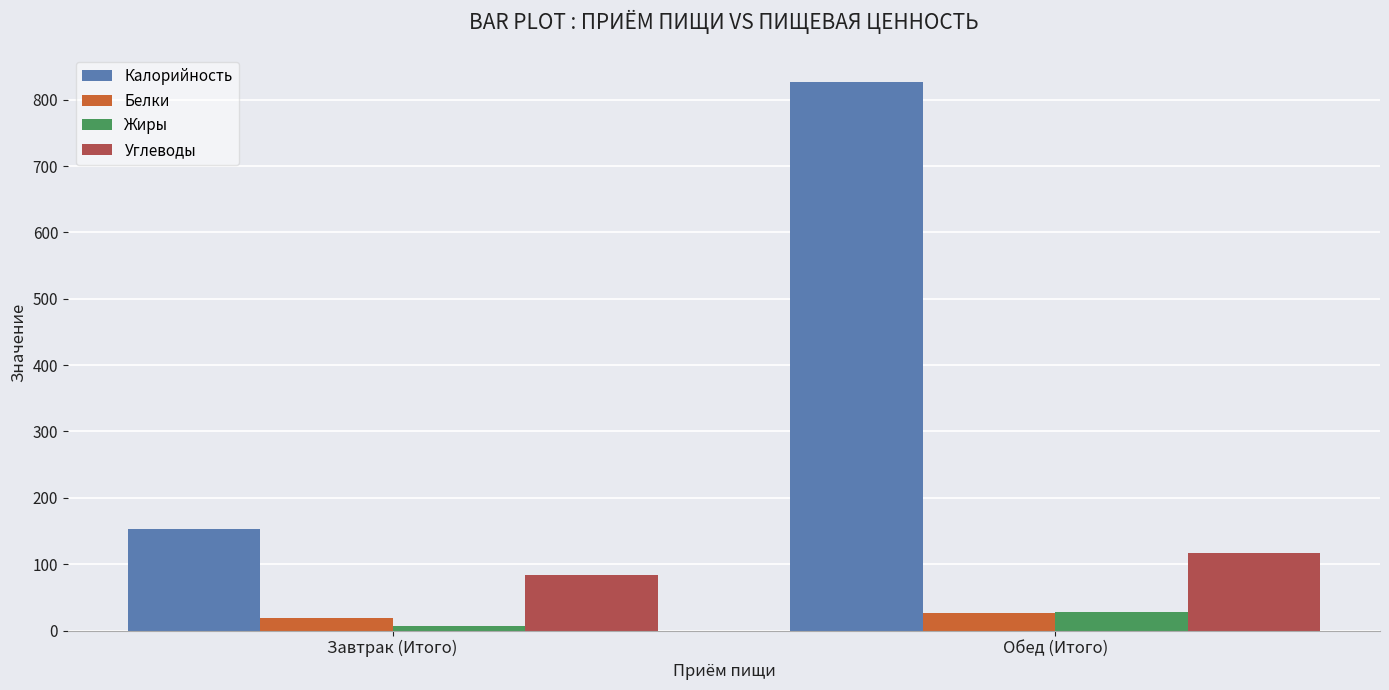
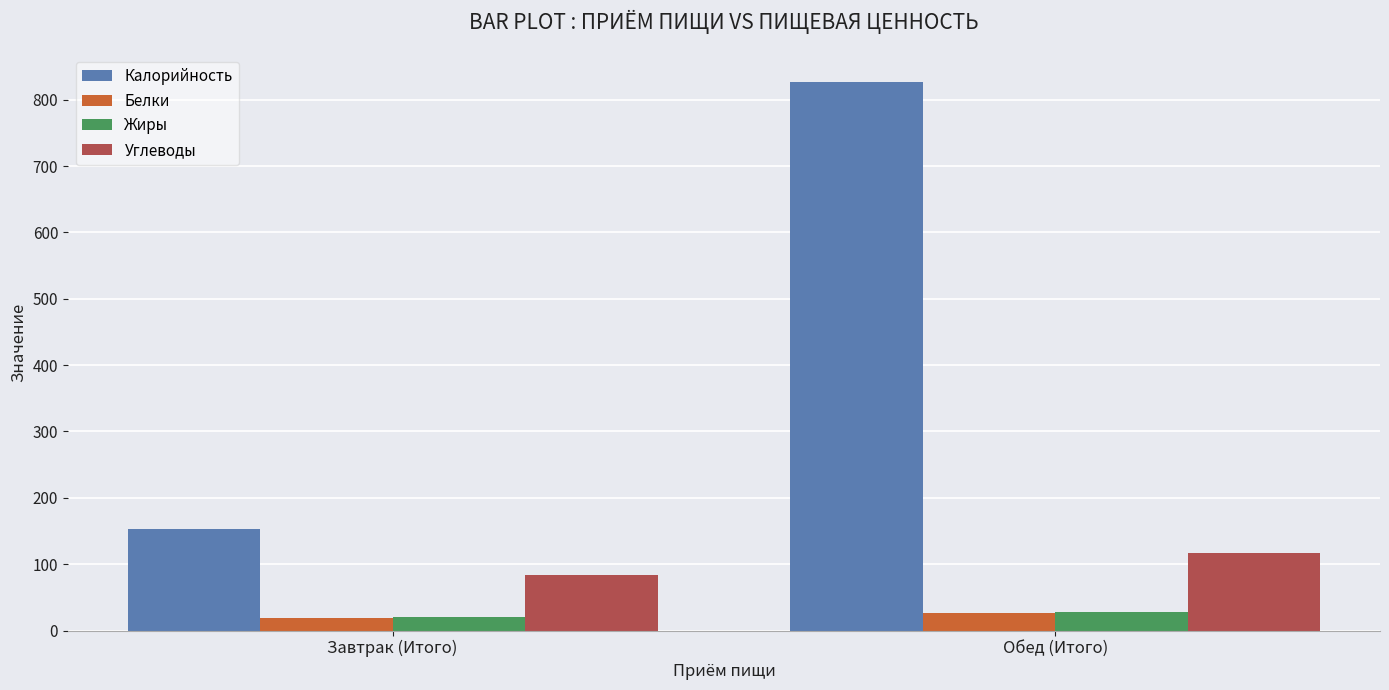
Жиры, Завтрак (Итого): 10 -> 20
